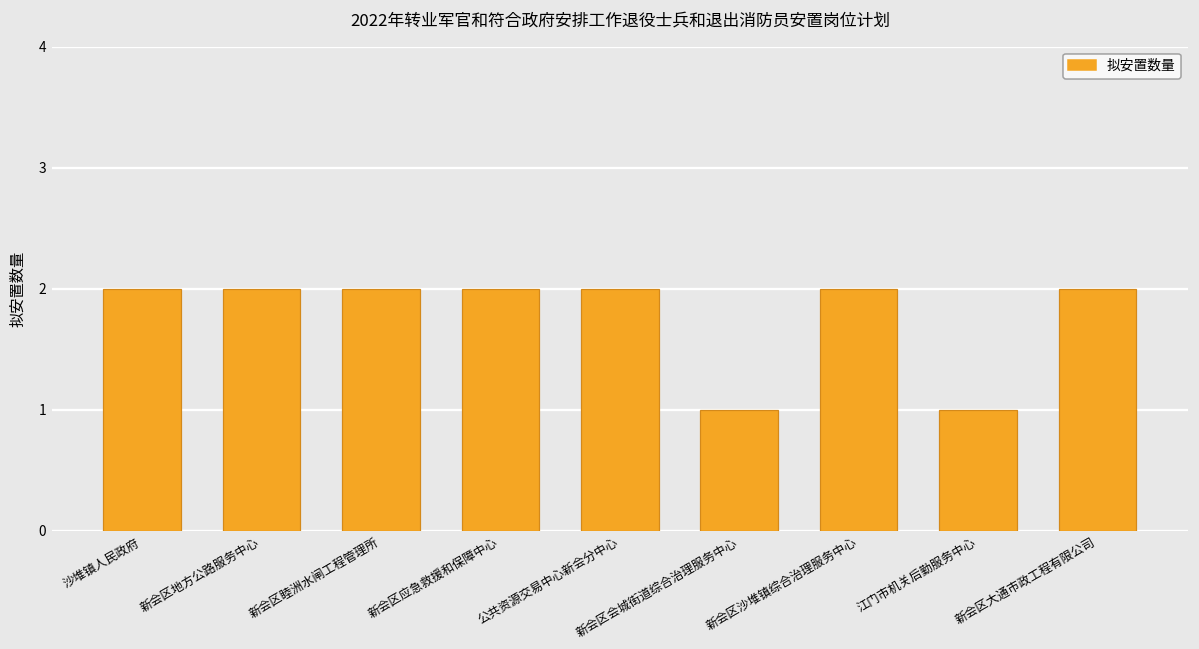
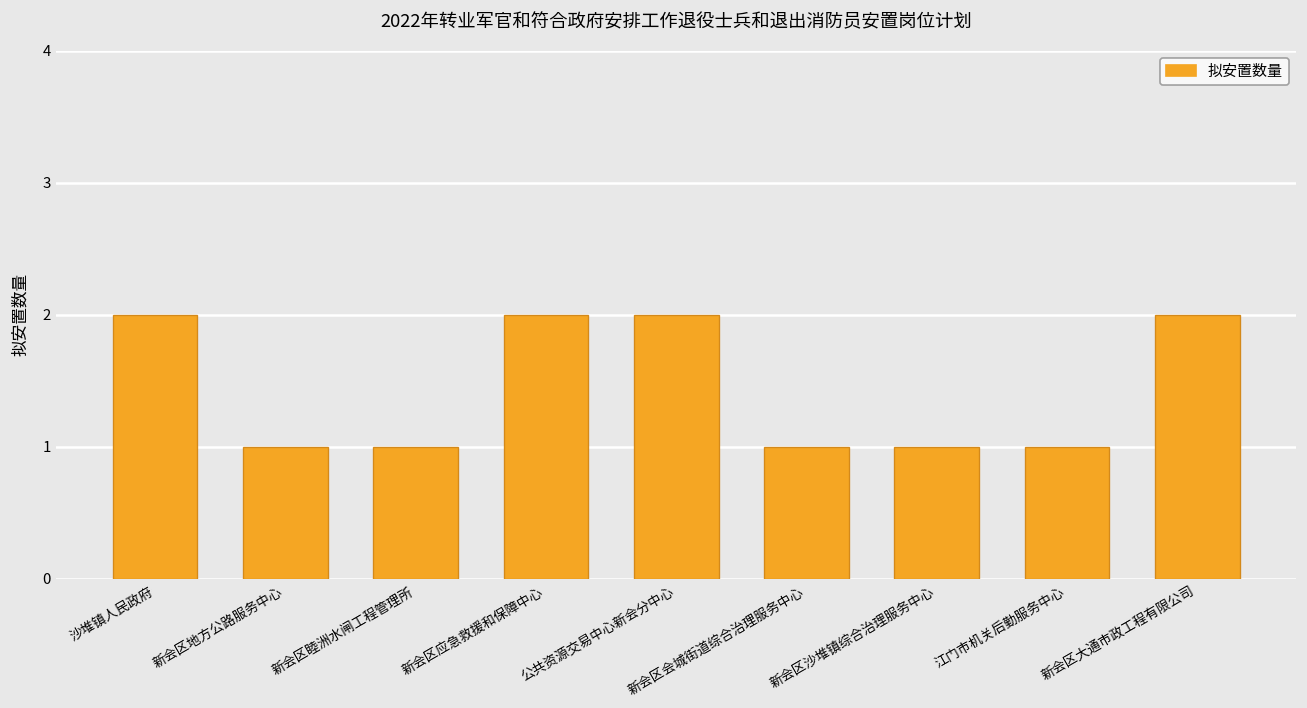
新会区地方公路服务中心: 2 -> 1
新会区睦洲水闸工程管理所: 2 -> 1
新会区沙堆镇综合治理服务中心: 2 -> 1
